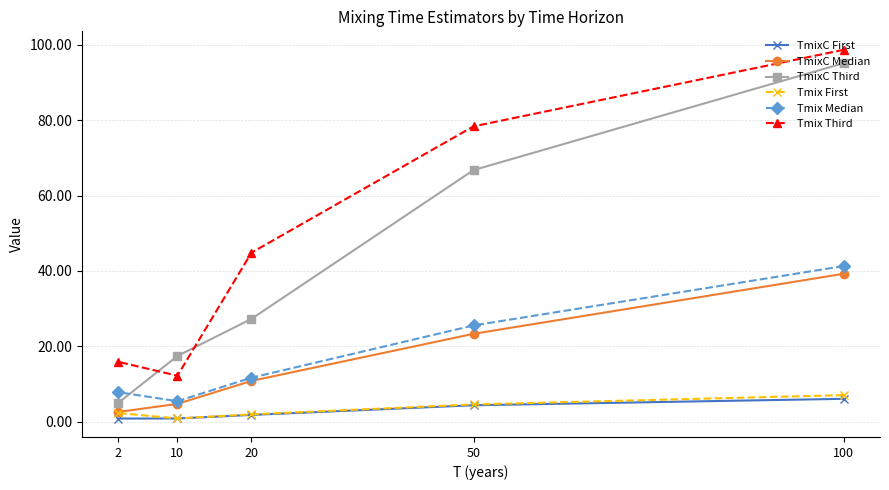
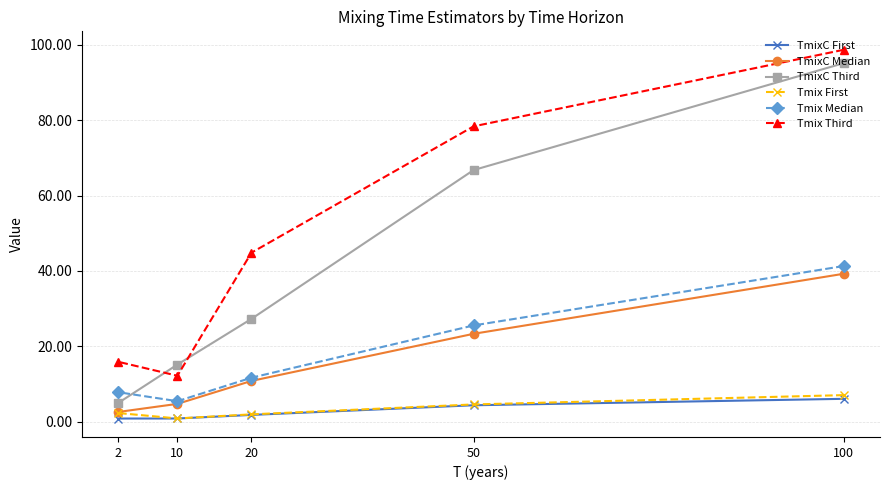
TmixC Third, 10: 17 -> 15
